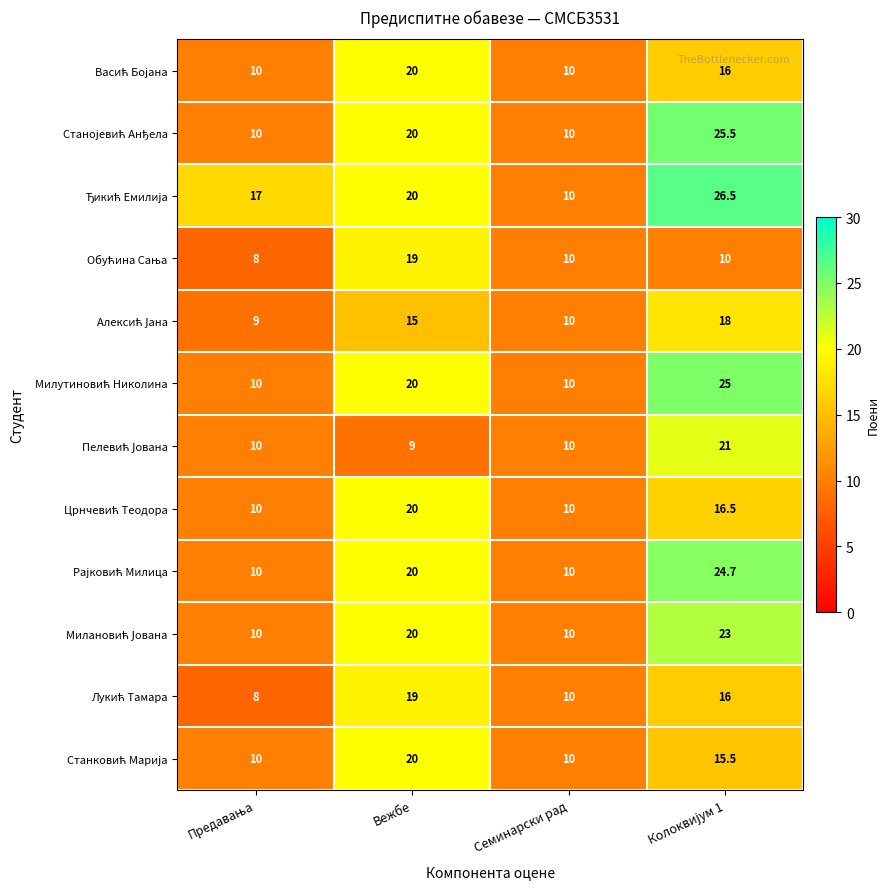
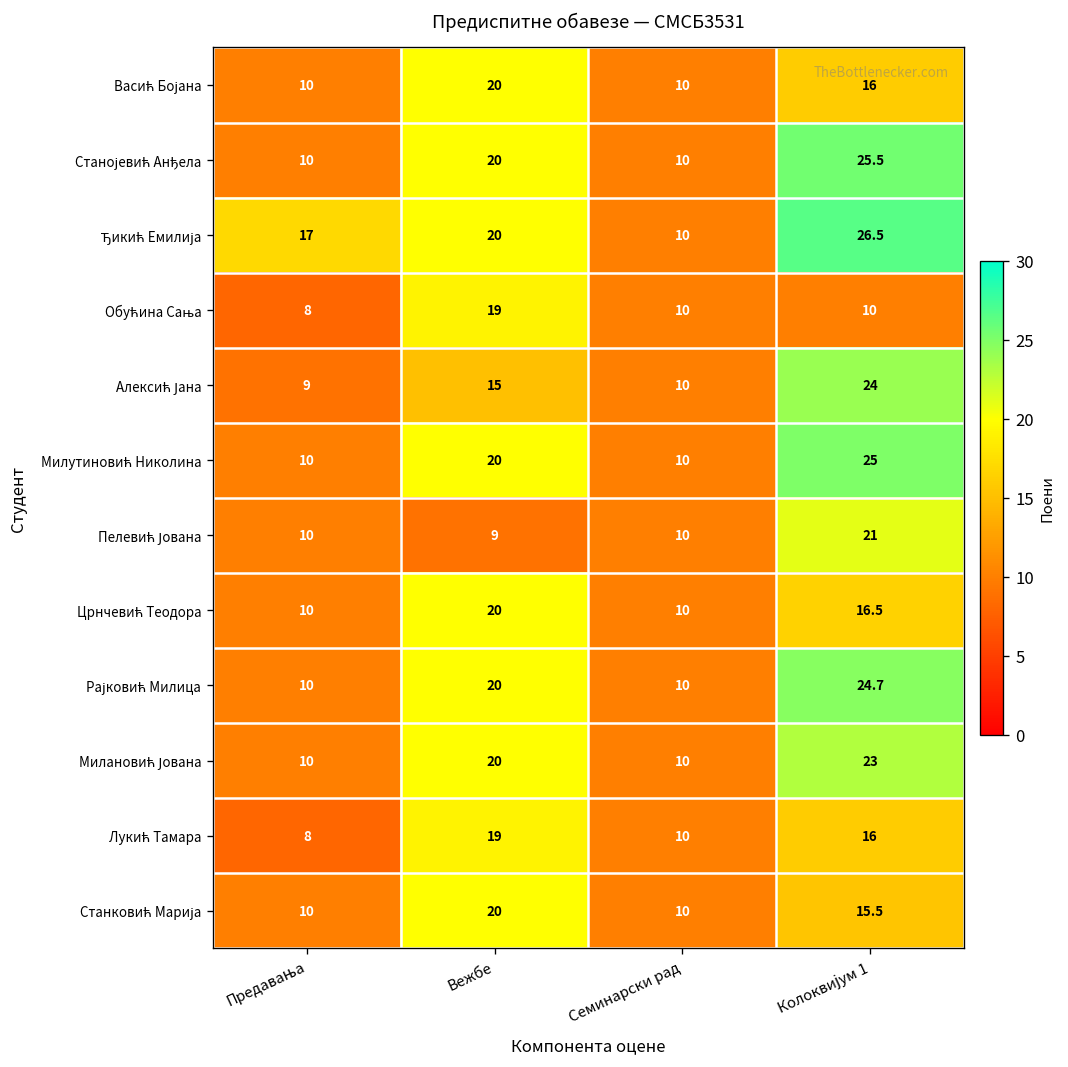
Алексић Јана, Колоквијум 1: 18 -> 24
